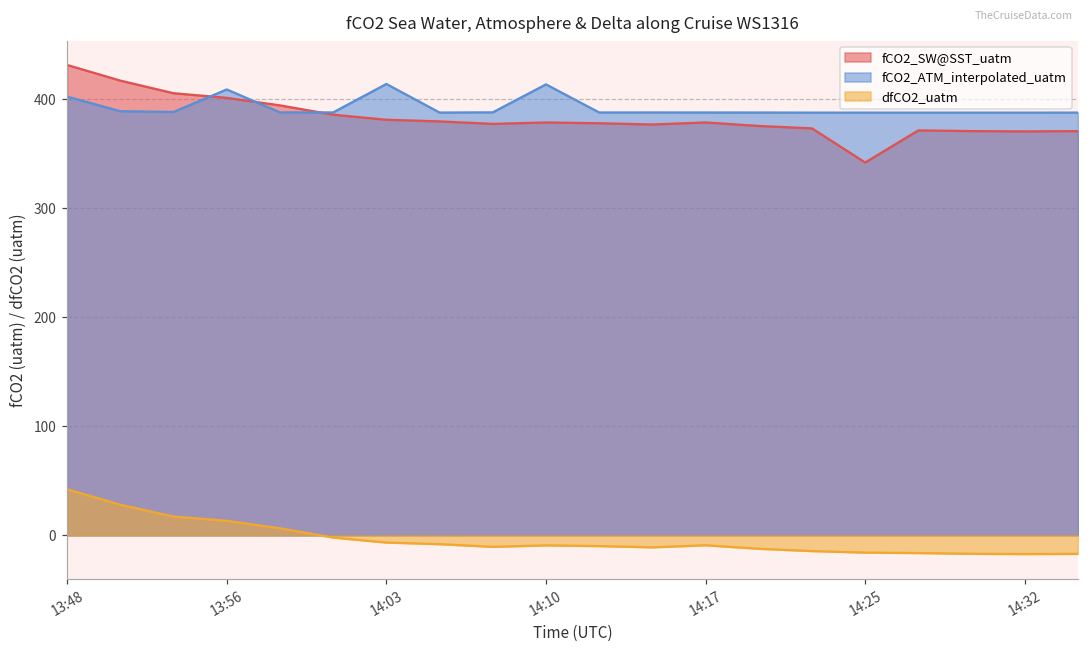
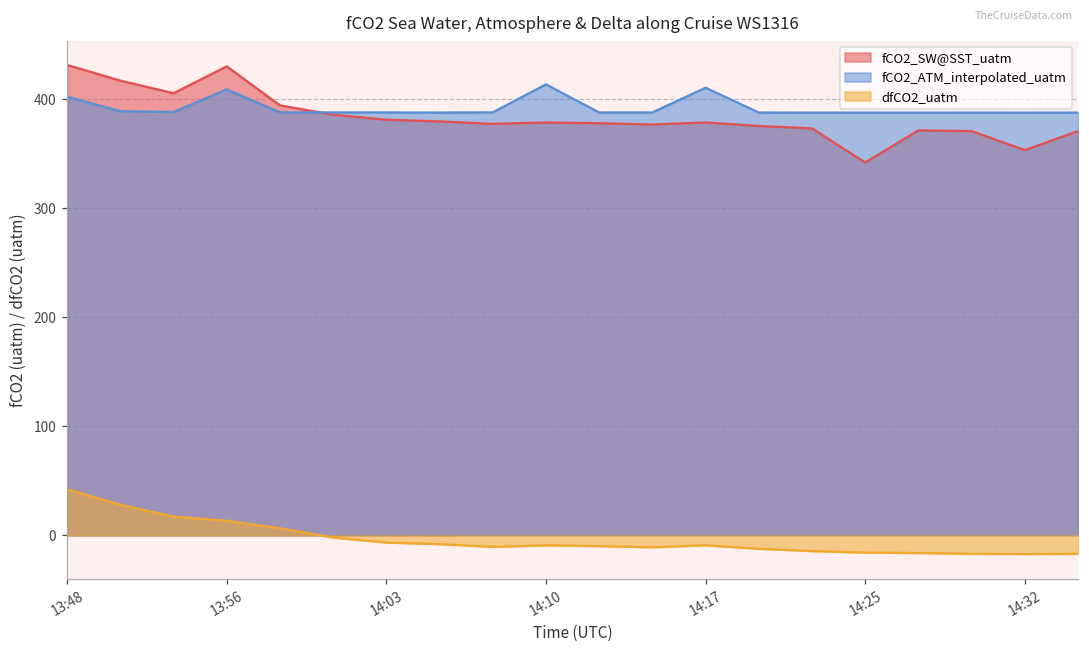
fCO2_SW@SST_uatm, 13:56: 400 -> 430
fCO2_ATM_interpolated_uatm, 14:03: 410 -> 390
fCO2_ATM_interpolated_uatm, 14:17: 390 -> 410
fCO2_SW@SST_uatm, 14:32: 370 -> 350
